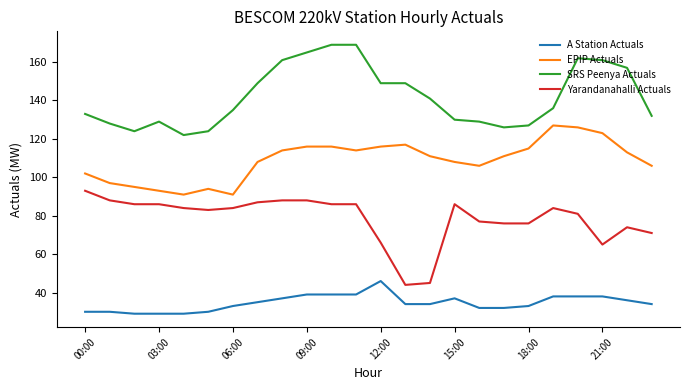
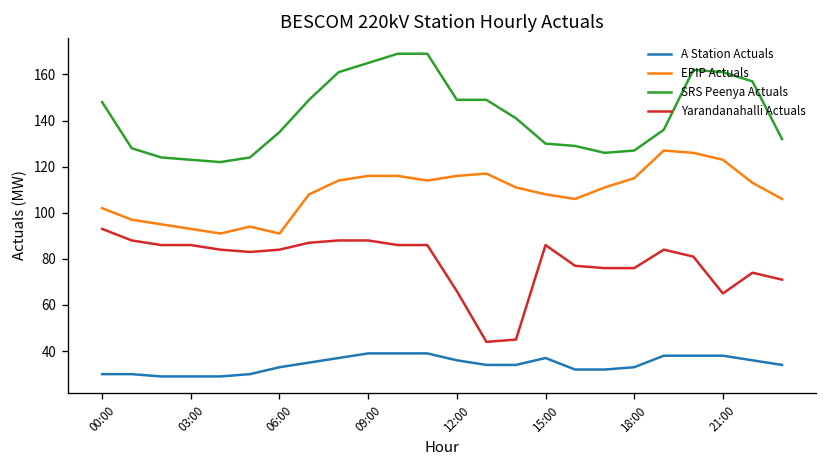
SRS Peenya Actuals, 00:00: 133 -> 148
SRS Peenya Actuals, 03:00: 129 -> 123
A Station Actuals, 12:00: 46 -> 36
